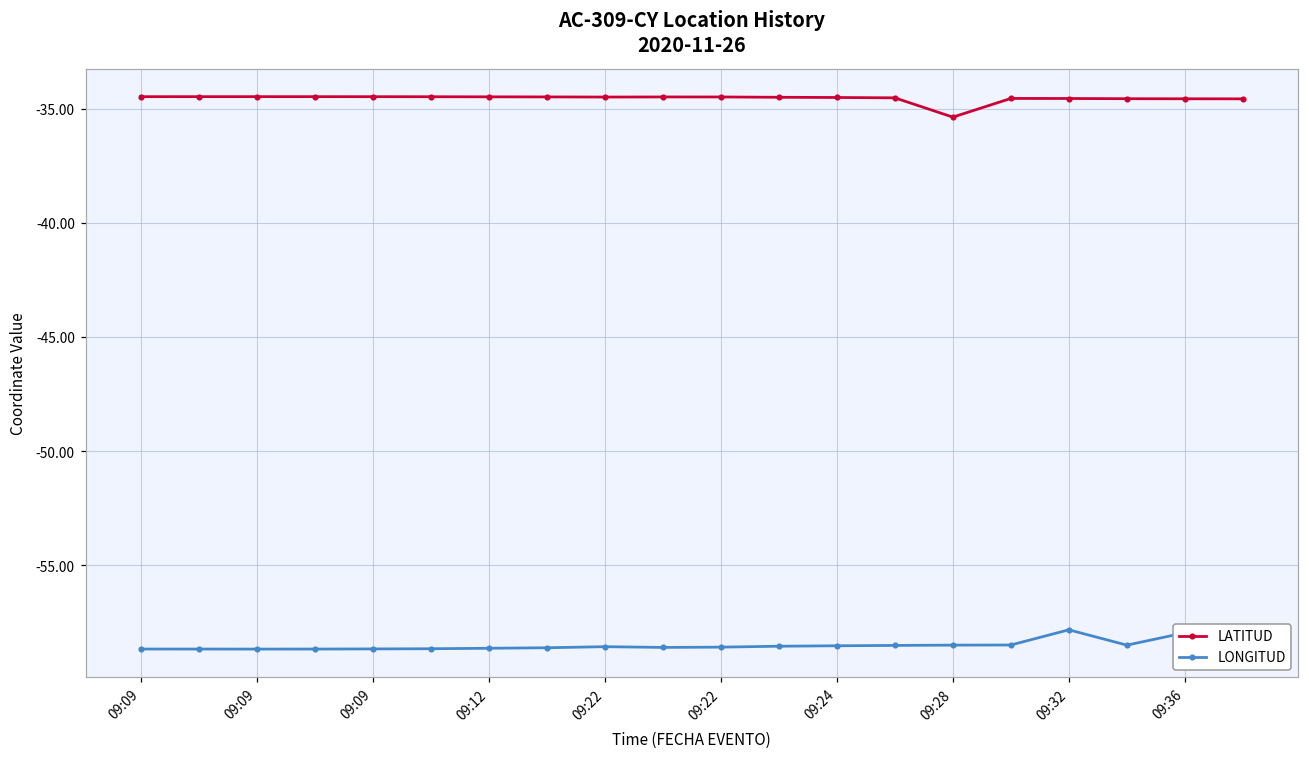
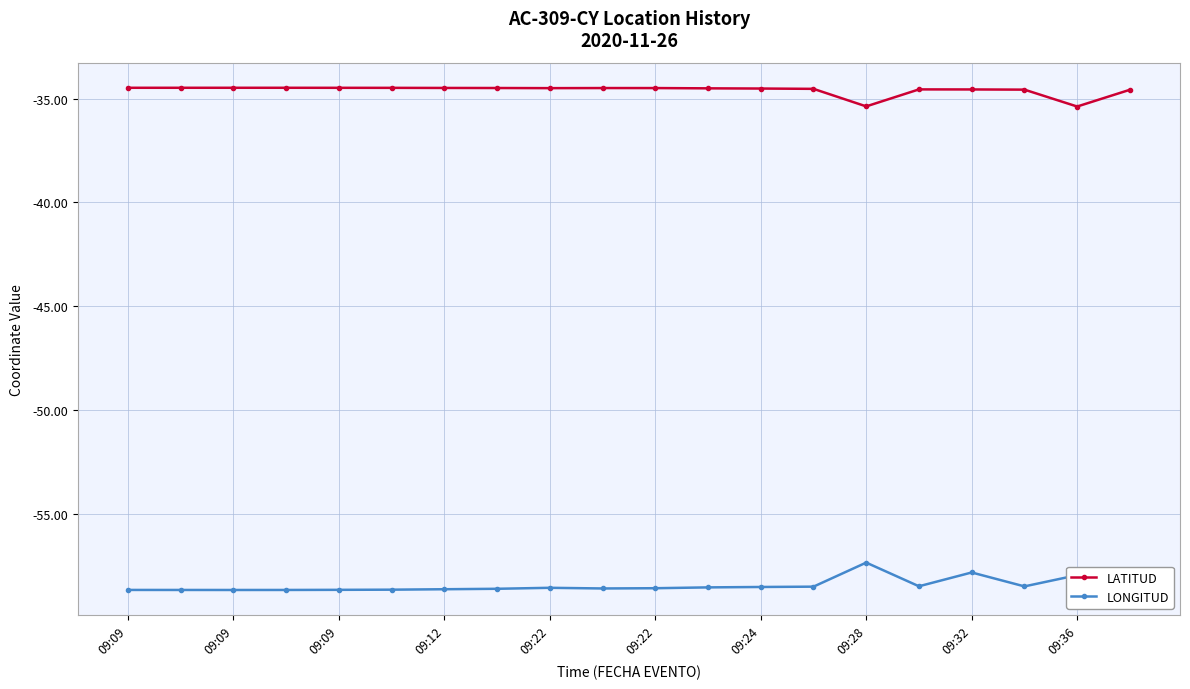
LONGITUD, 09:28: -58.5 -> -57.4
LATITUD, 09:36: -34.6 -> -35.4
